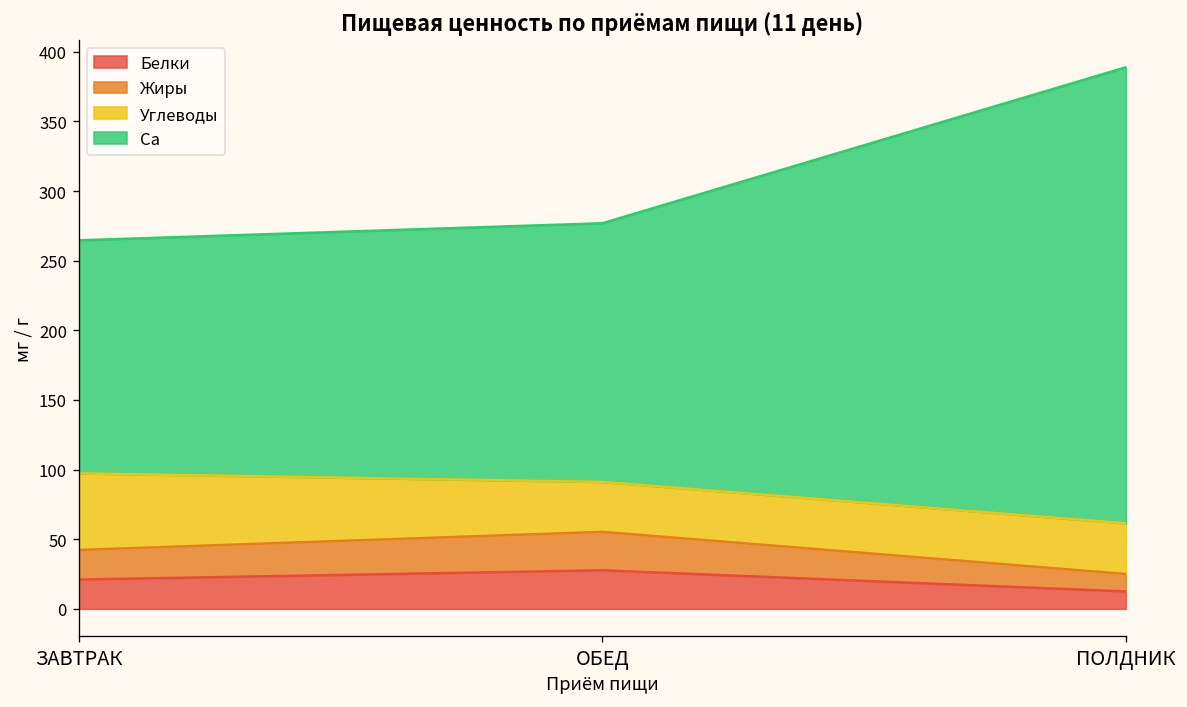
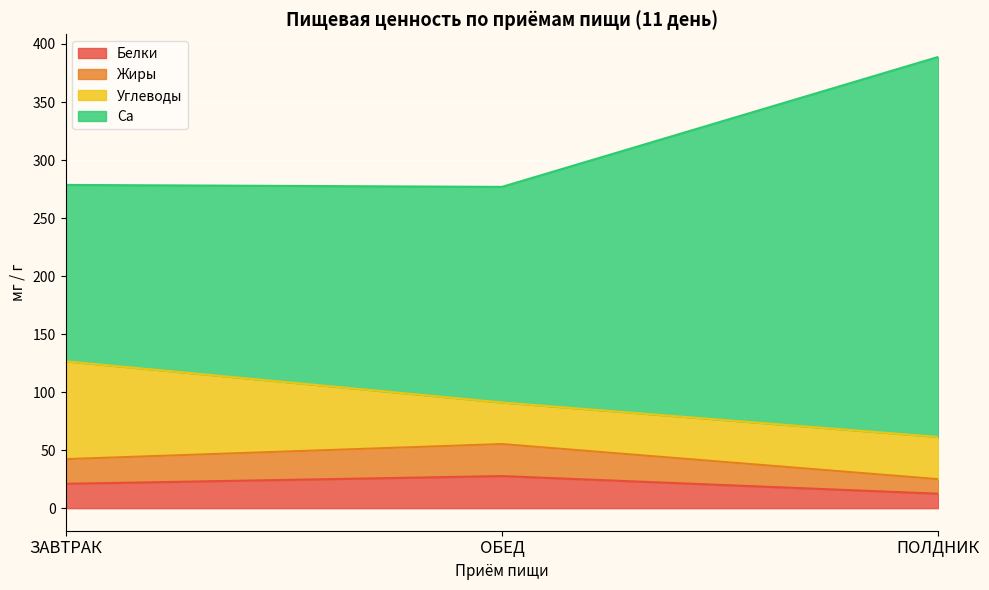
Углеводы, ЗАВТРАК: 55 -> 84
Са, ЗАВТРАК: 167 -> 152
